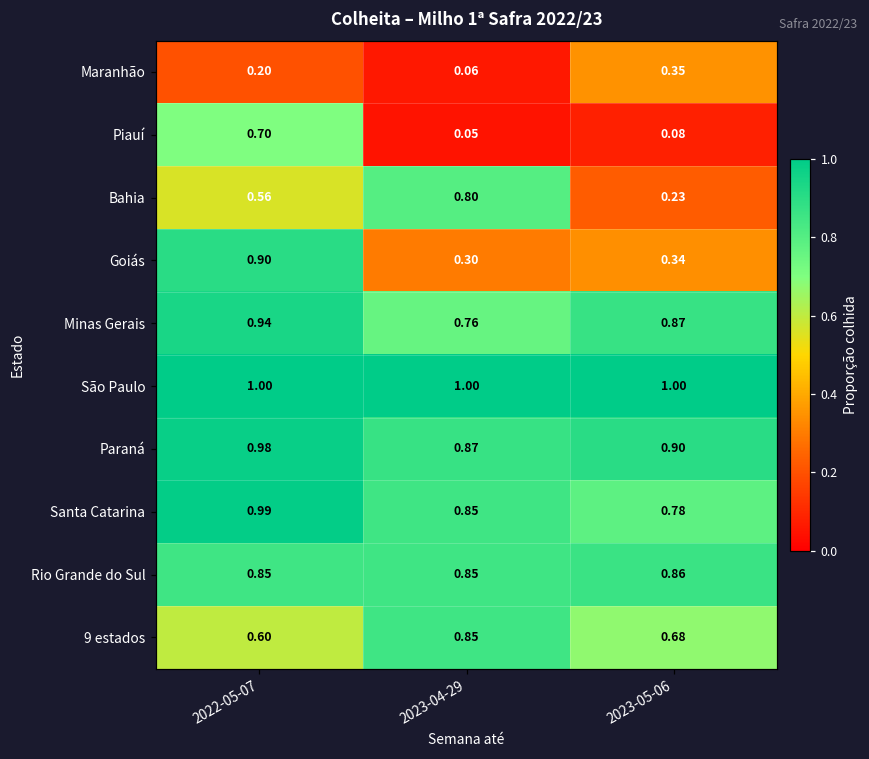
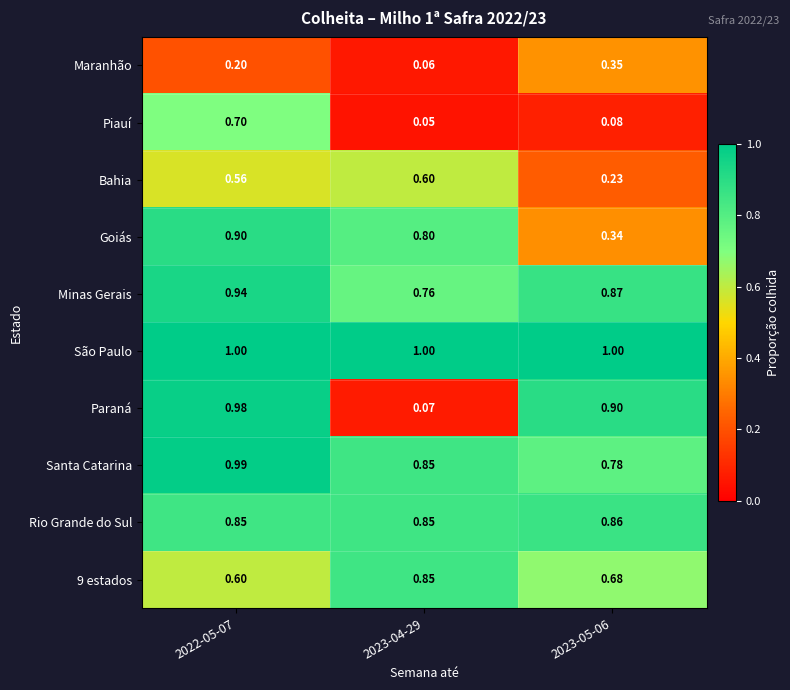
Bahia, 2023-04-29: 0.80 -> 0.60
Goiás, 2023-04-29: 0.30 -> 0.80
Paraná, 2023-04-29: 0.87 -> 0.07
